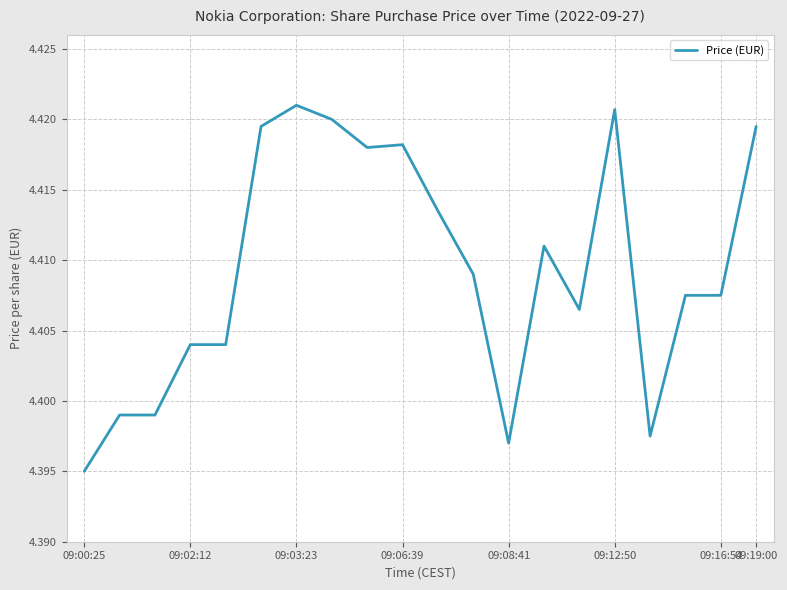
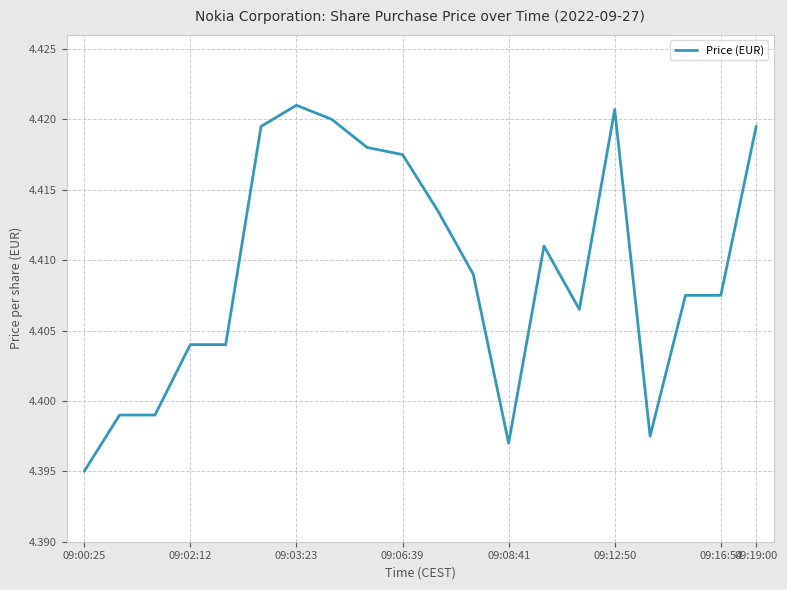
09:06:39: 4.4182 -> 4.4175
